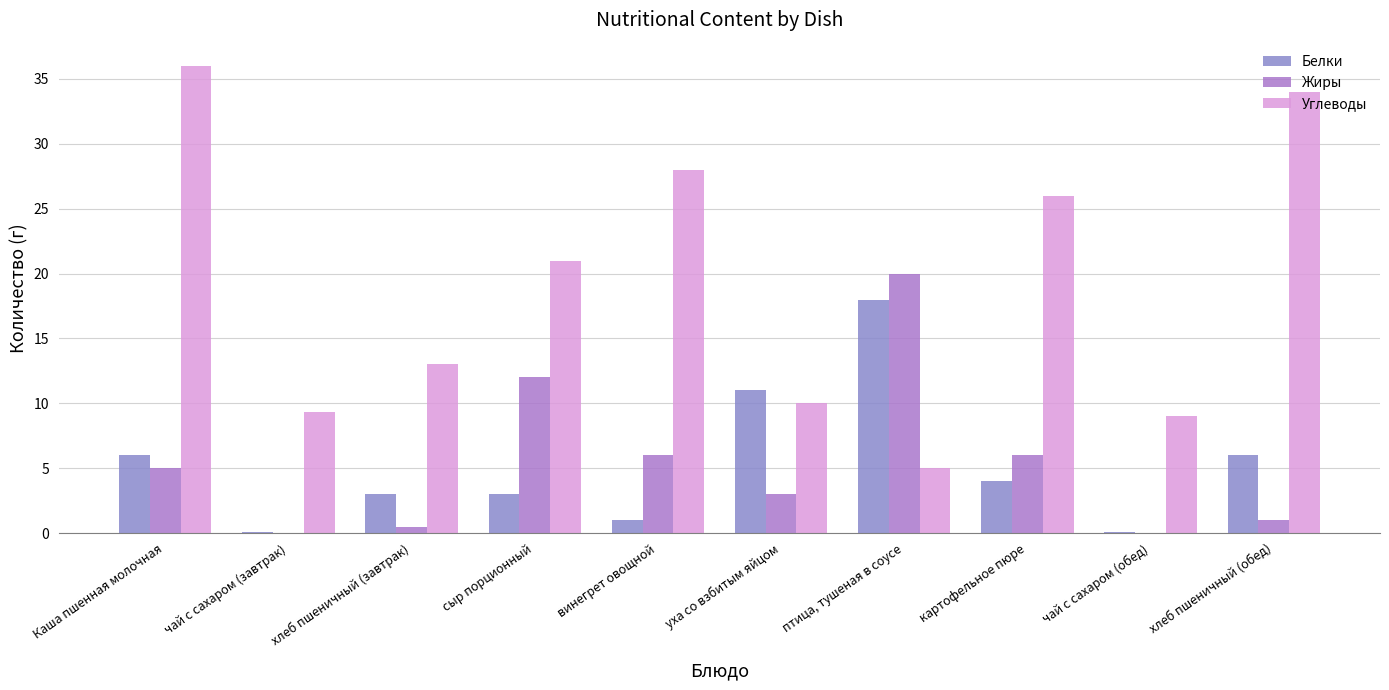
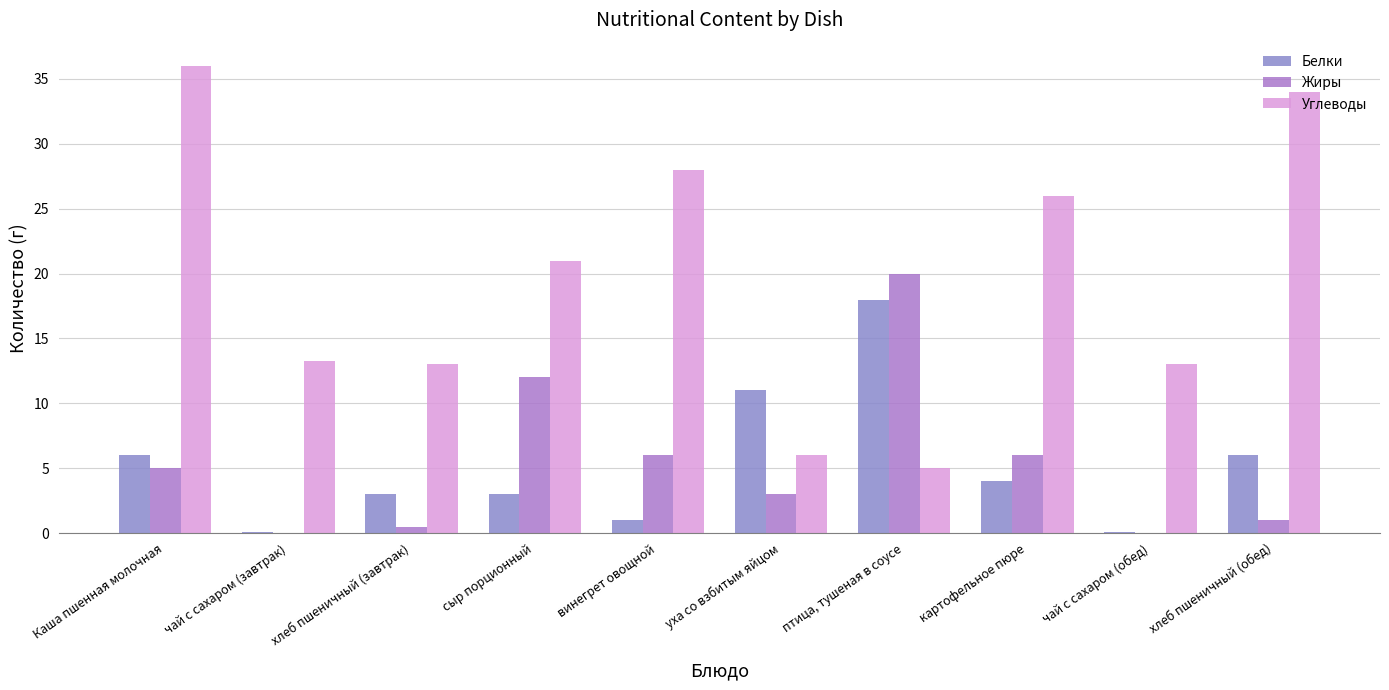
Углеводы, чай с сахаром (завтрак): 9.3 -> 13.3
Углеводы, уха со взбитым яйцом: 10 -> 6
Углеводы, чай с сахаром (обед): 9 -> 13
